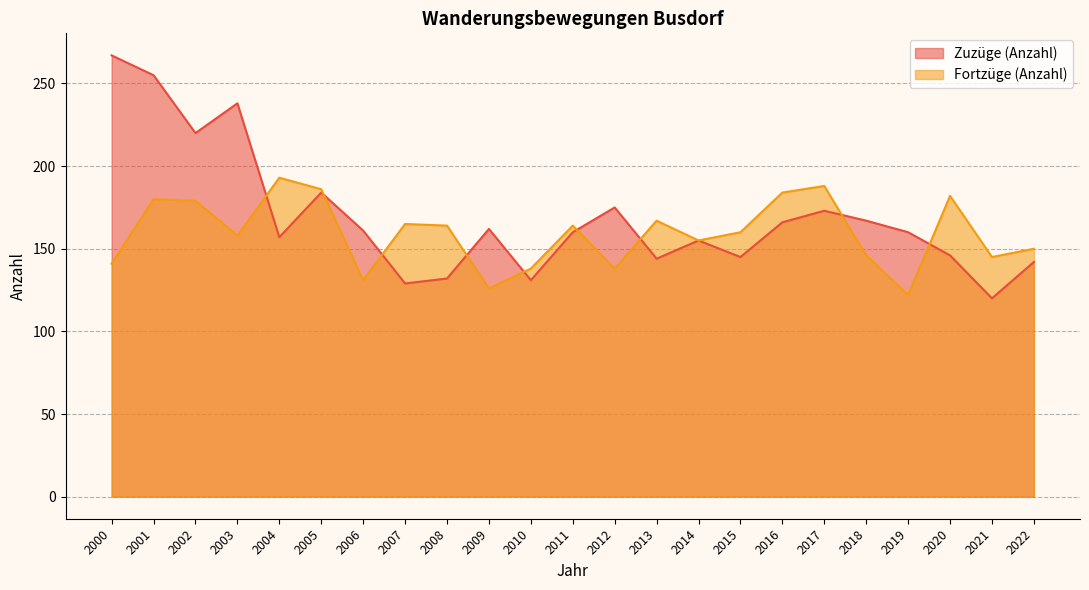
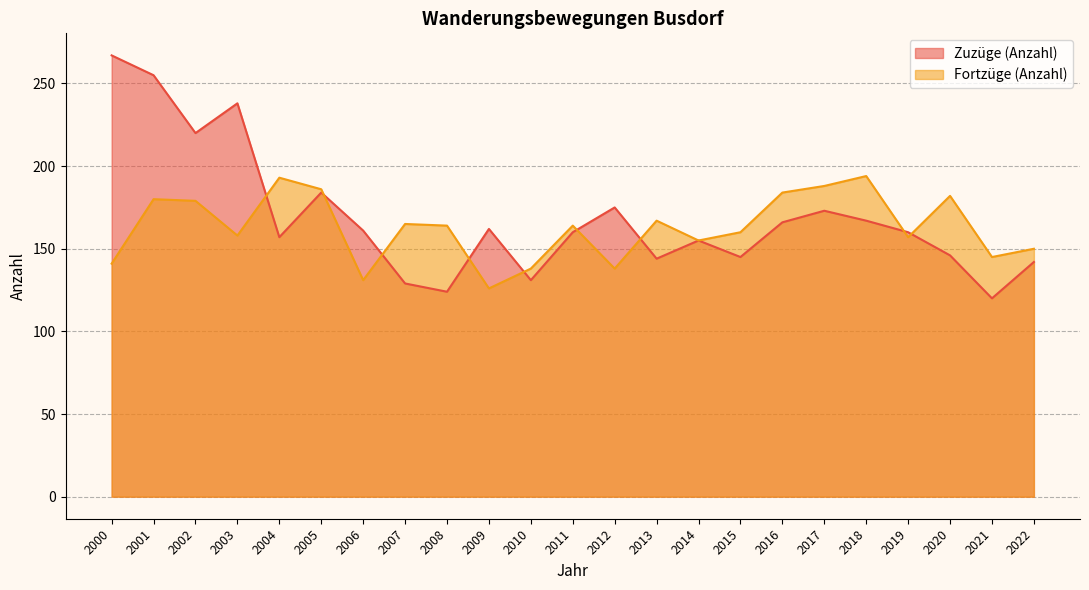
Zuzüge (Anzahl), 2008: 132 -> 124
Fortzüge (Anzahl), 2018: 146 -> 194
Fortzüge (Anzahl), 2019: 122 -> 157
